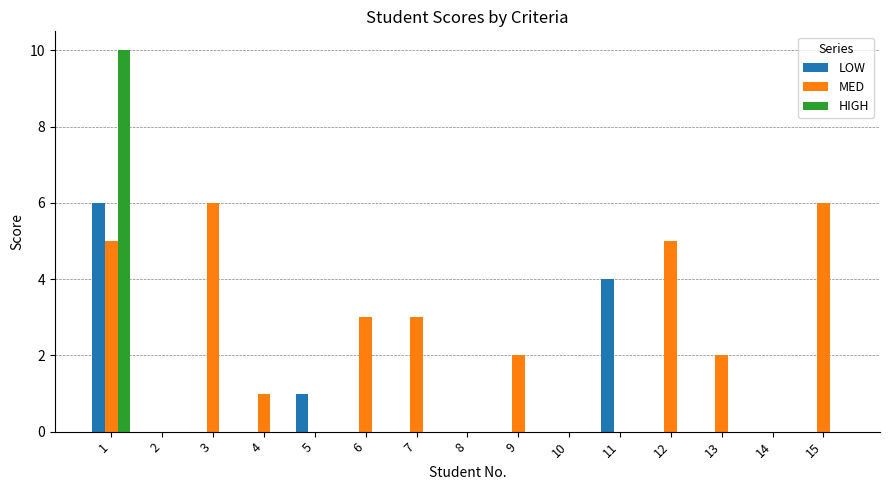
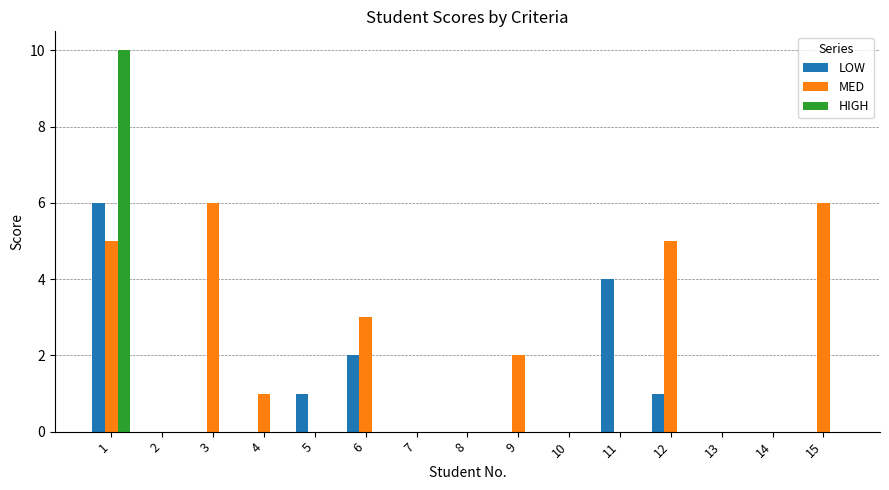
LOW, 6: 0 -> 2
MED, 7: 3 -> 0
LOW, 12: 0 -> 1
MED, 13: 2 -> 0
